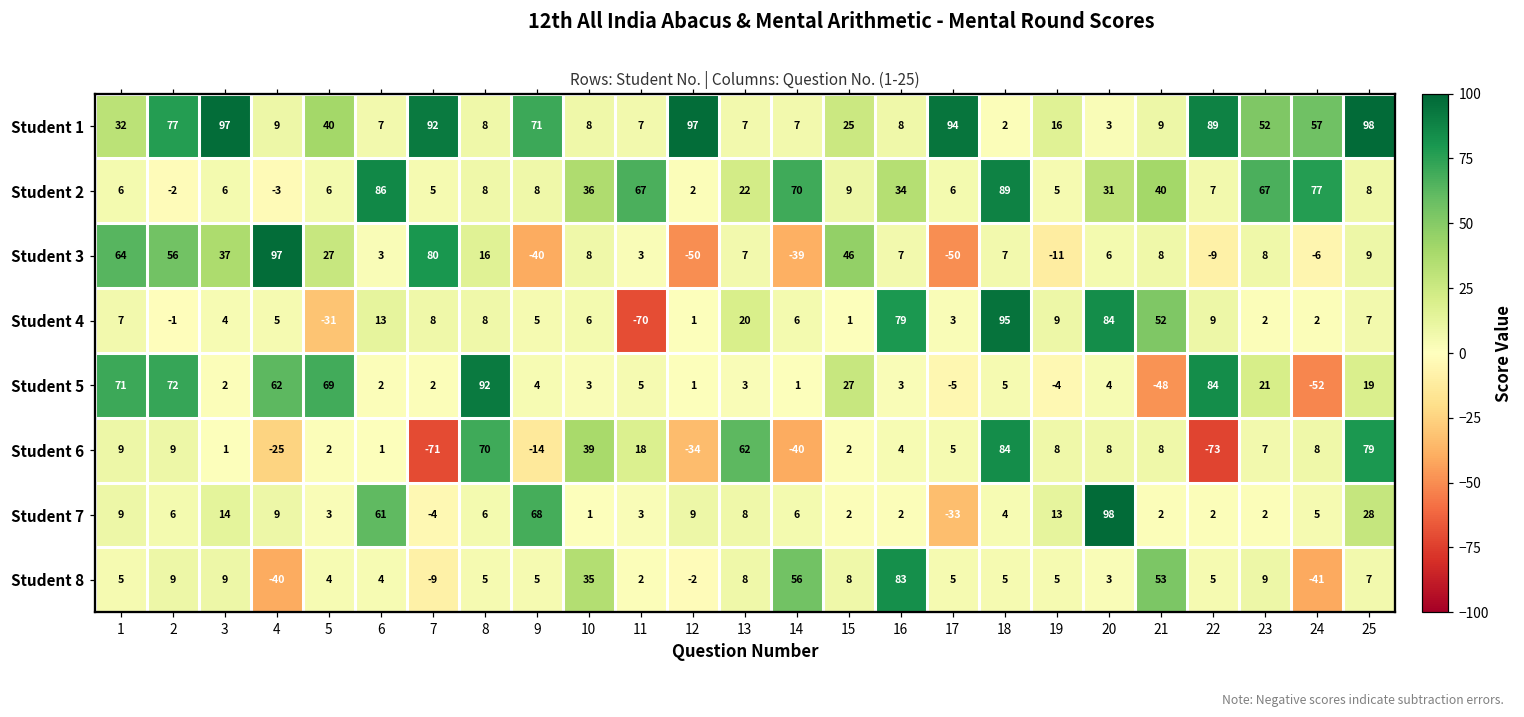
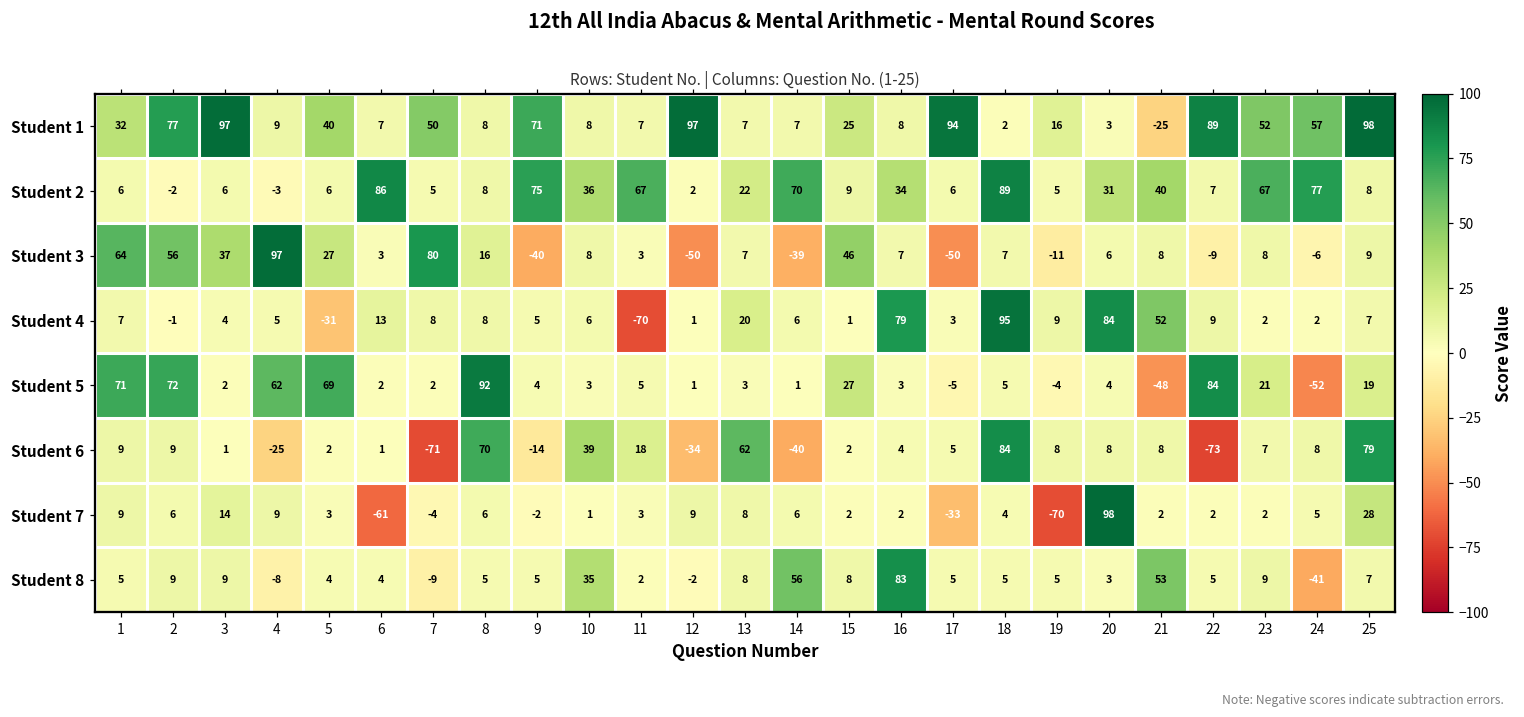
Student 1, 7: 92 -> 50
Student 1, 21: 9 -> -25
Student 2, 9: 8 -> 75
Student 7, 6: 61 -> -61
Student 7, 9: 68 -> -2
Student 7, 19: 13 -> -70
Student 8, 4: -40 -> -8
